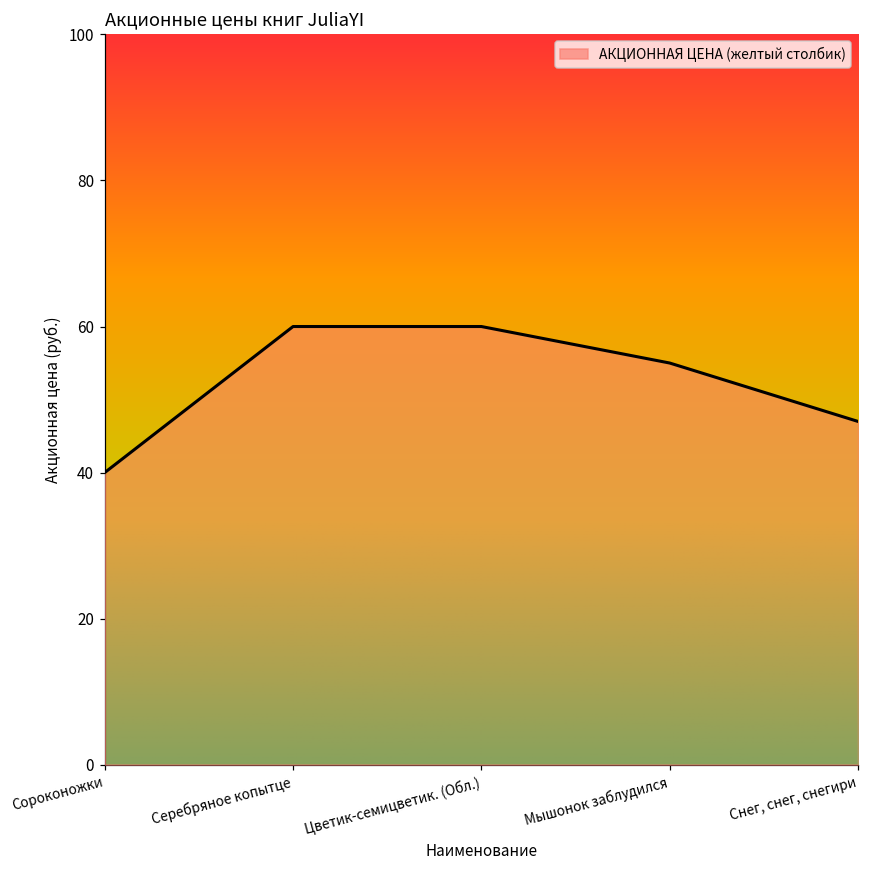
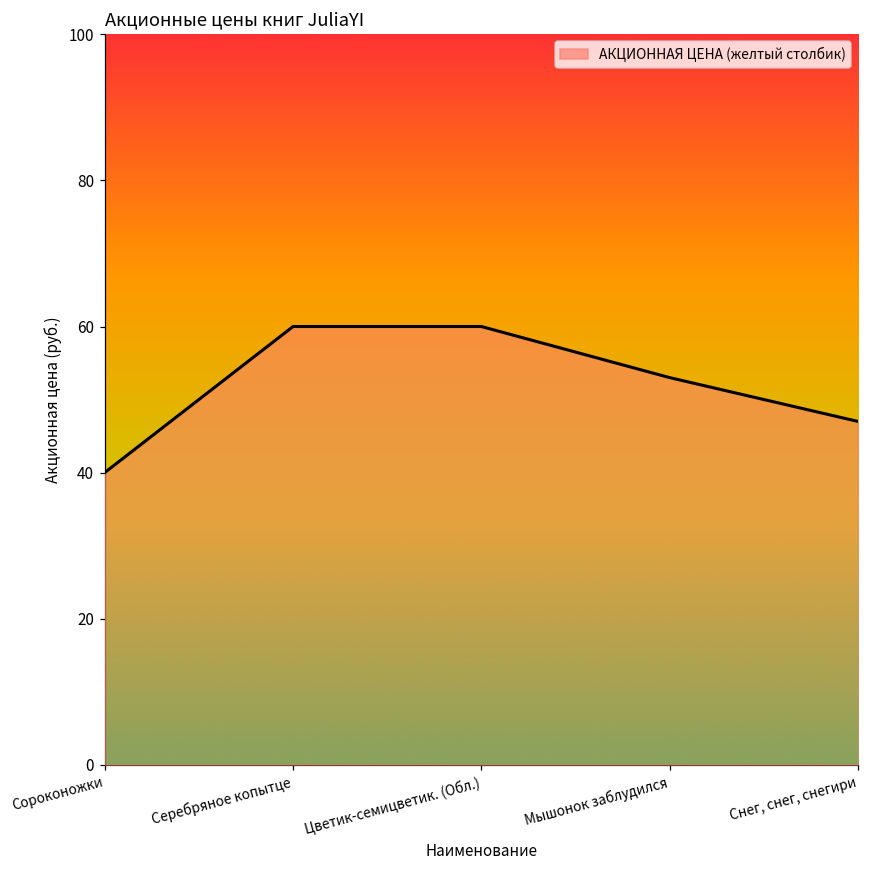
Мышонок заблудился: 55 -> 53
